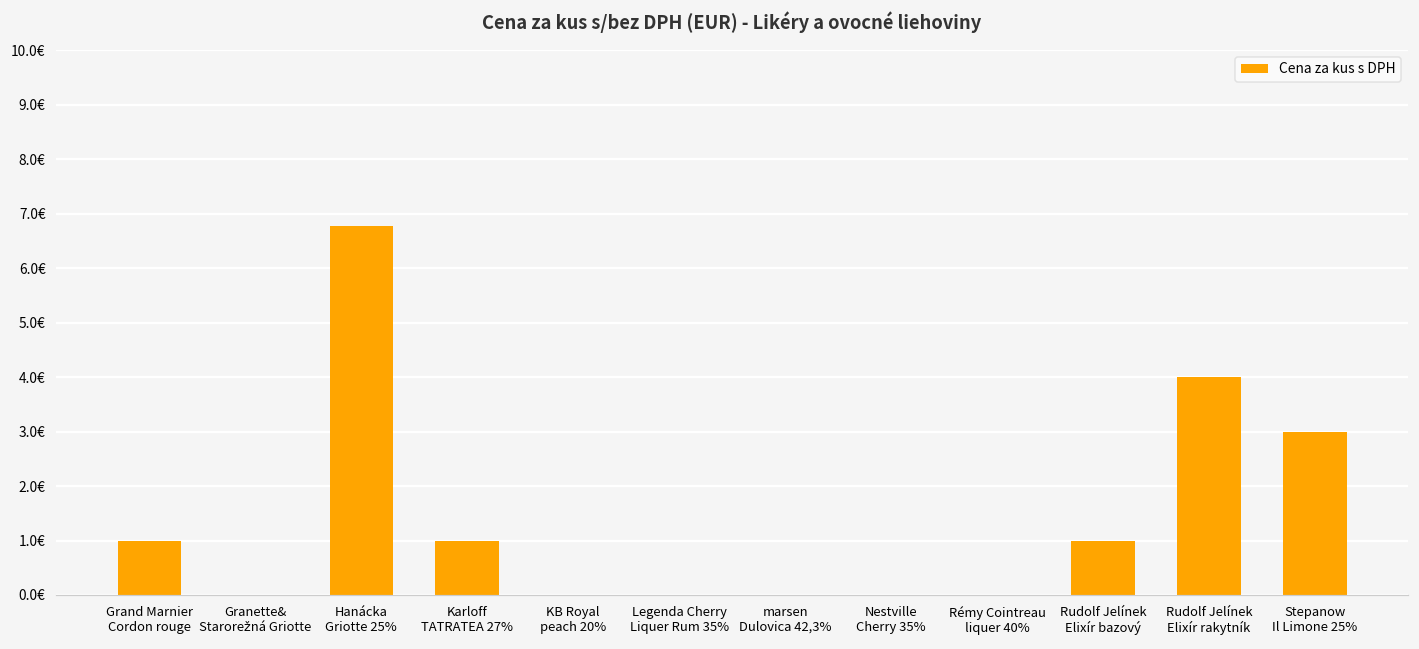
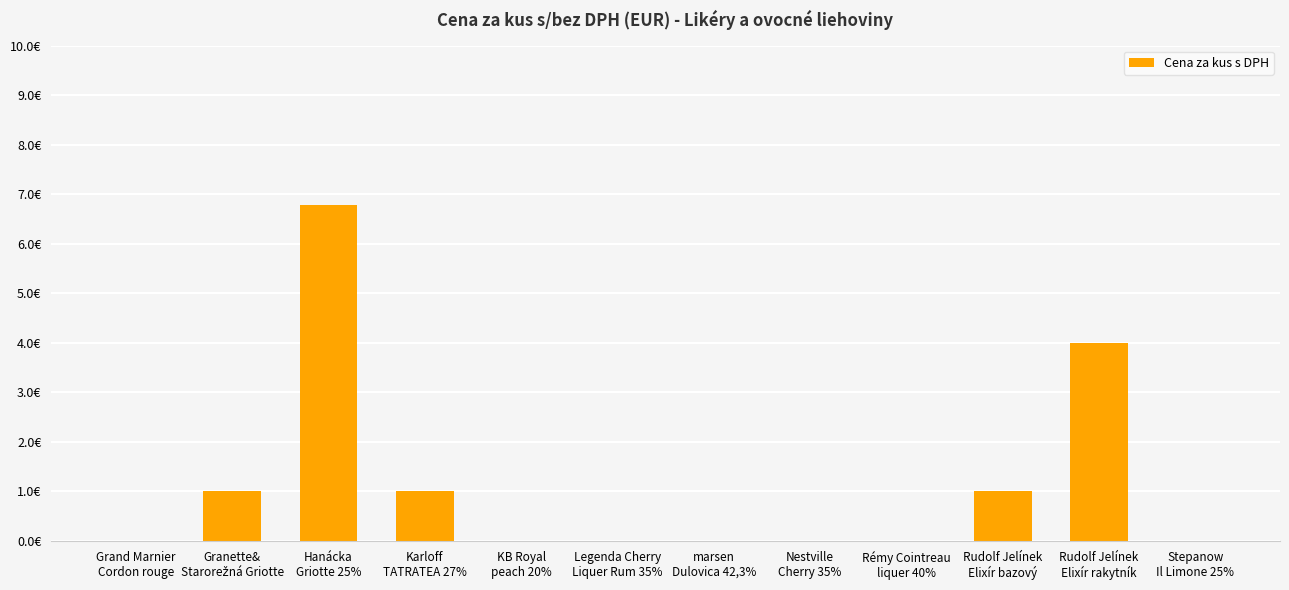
Grand Marnier Cordon rouge: 1€ -> 0€
Granette& Starorežná Griotte: 0€ -> 1€
Stepanow Il Limone 25%: 3€ -> 0€
